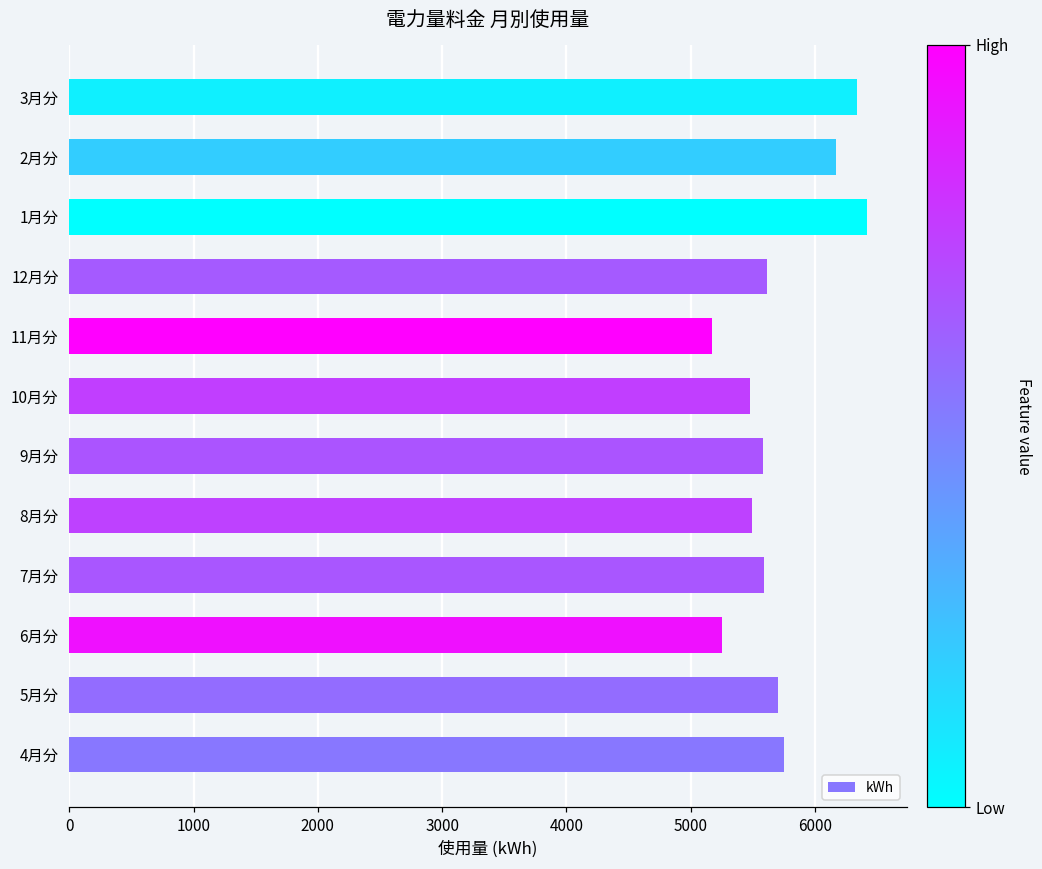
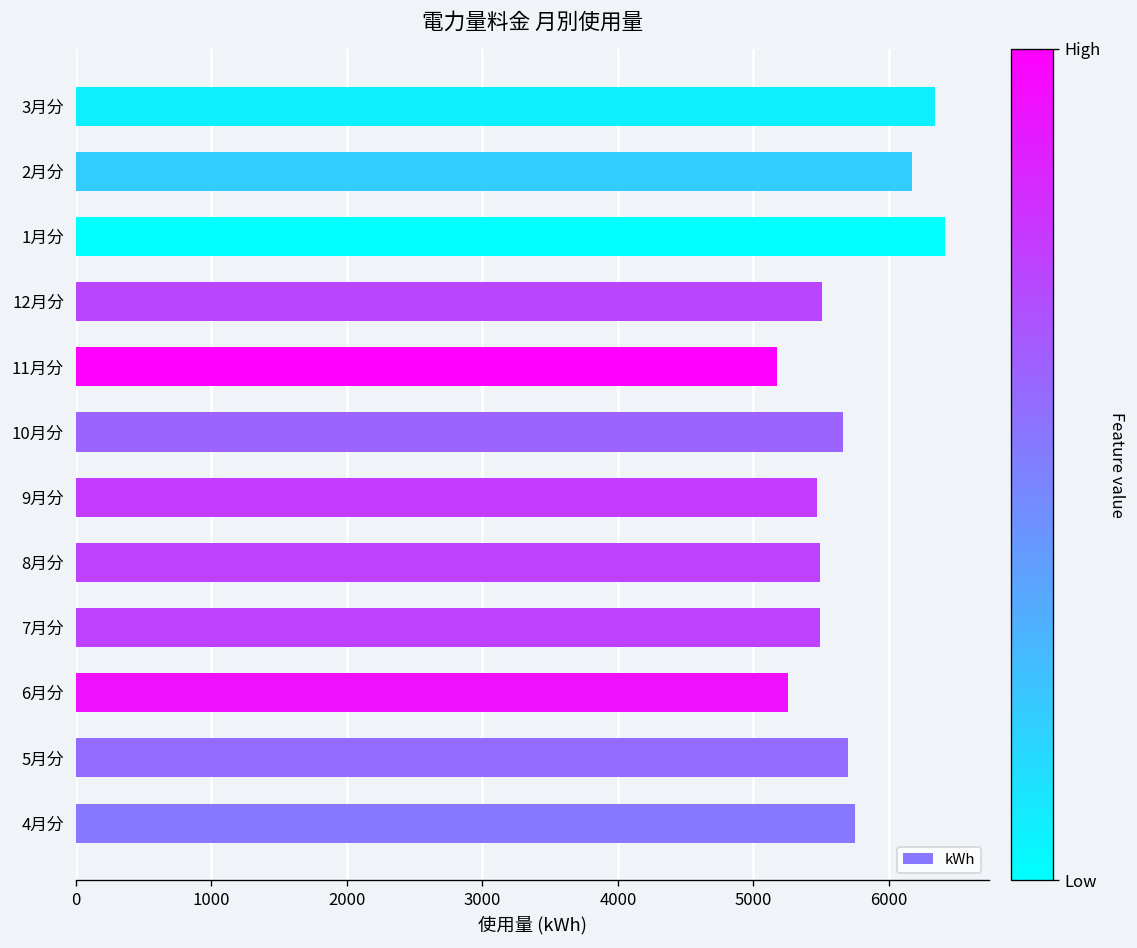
12月分: 5620 -> 5510
10月分: 5480 -> 5660
9月分: 5590 -> 5470
7月分: 5590 -> 5490
